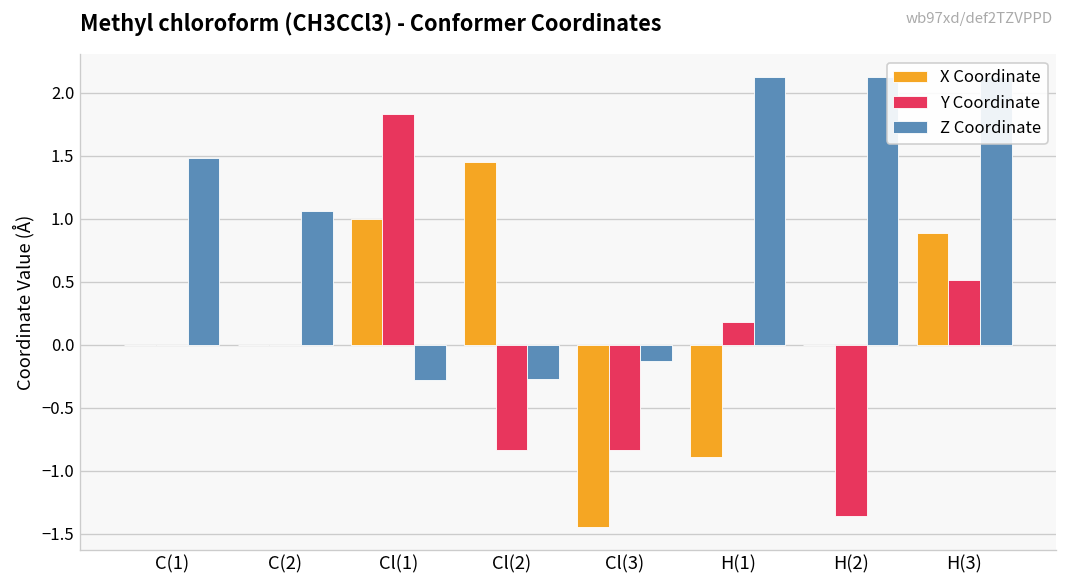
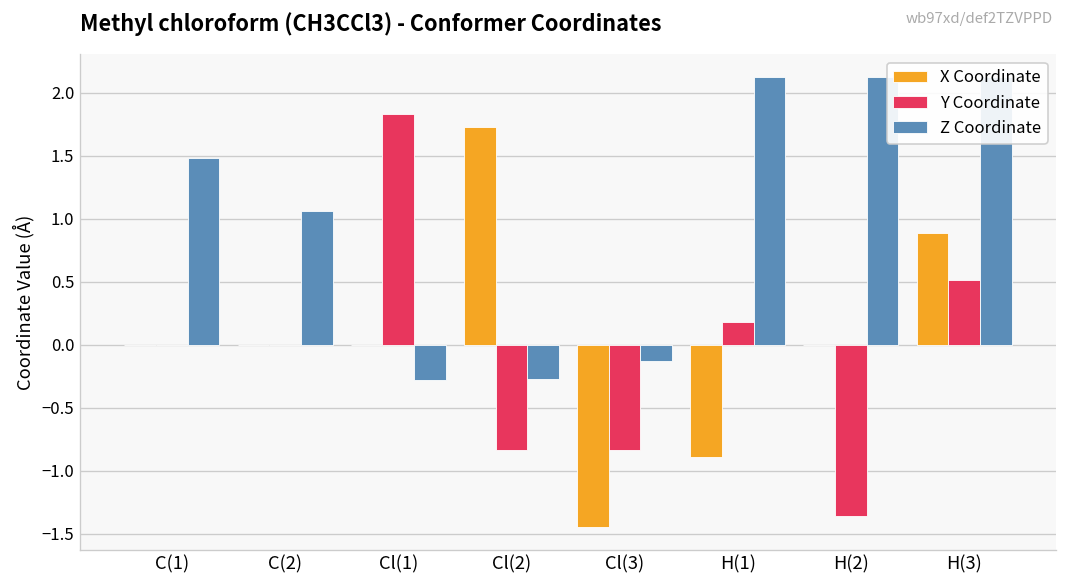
X Coordinate, Cl(1): 1 -> 0
X Coordinate, Cl(2): 1.45 -> 1.73
